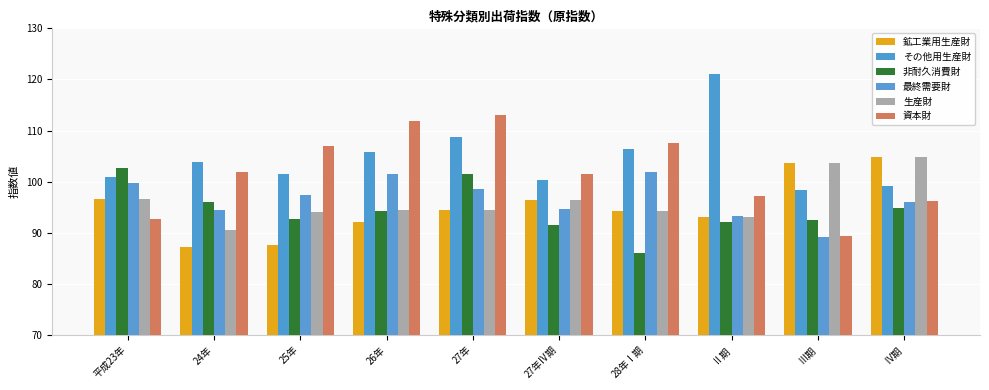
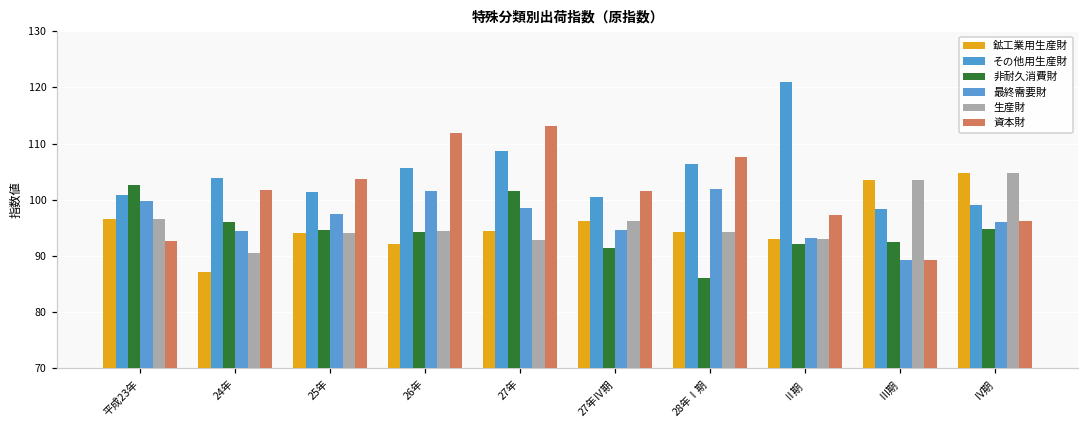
鉱工業用生産財, 25年: 88 -> 94
非耐久消費財, 25年: 93 -> 95
資本財, 25年: 107 -> 104
生産財, 27年: 95 -> 93
